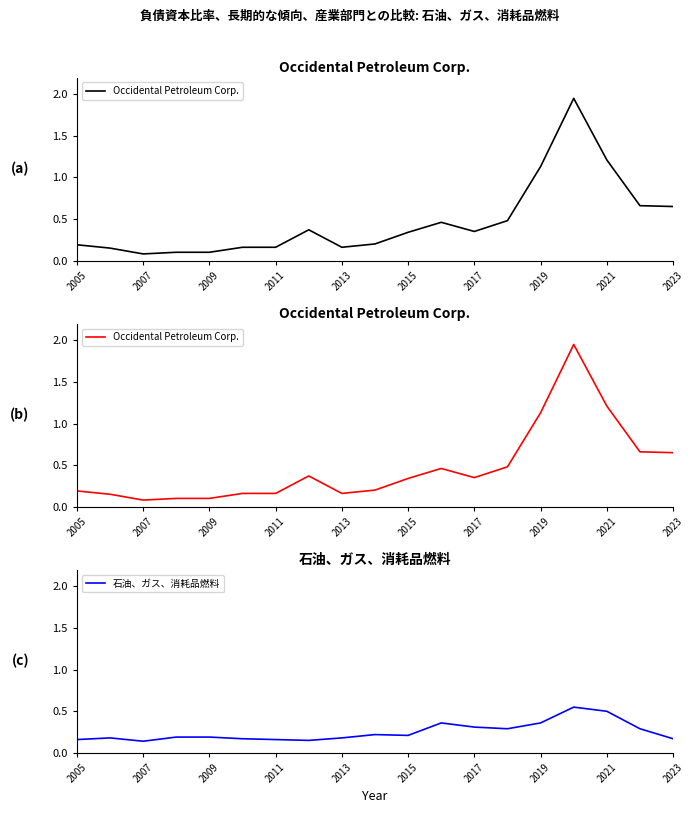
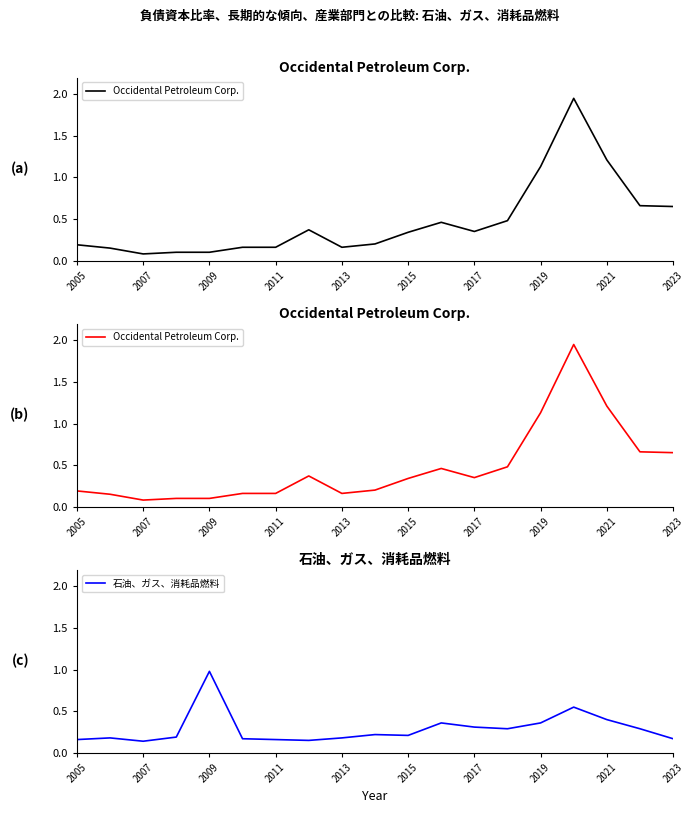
石油、ガス、消耗品燃料, 2009: 0.2 -> 1.0
石油、ガス、消耗品燃料, 2021: 0.5 -> 0.4
